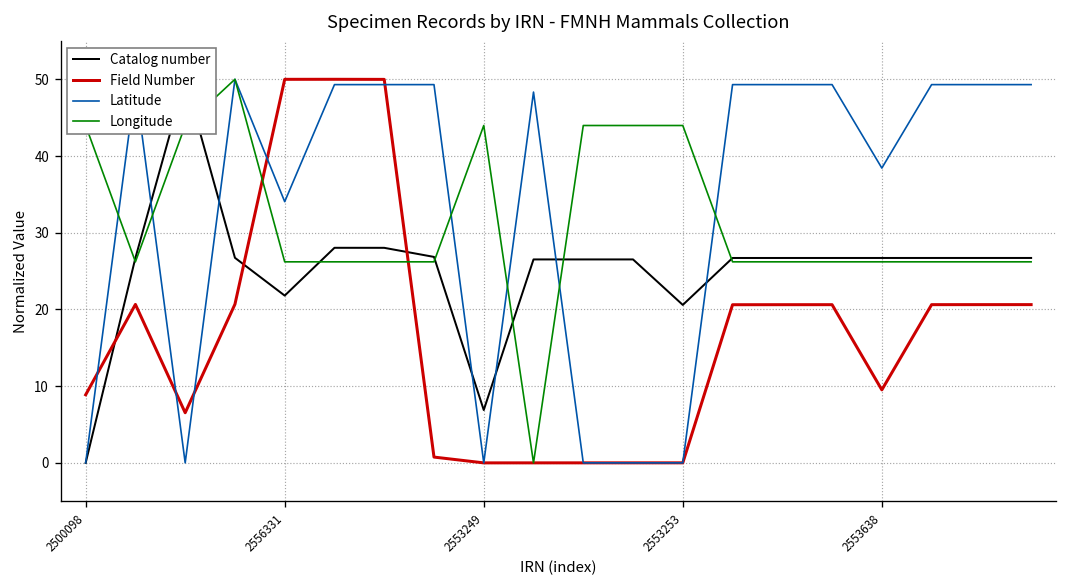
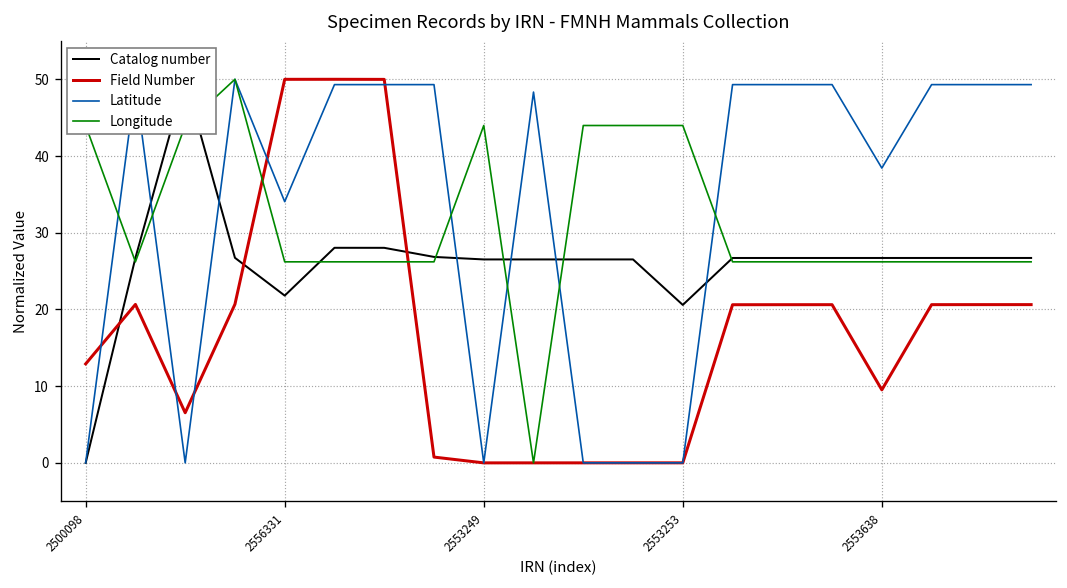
Field Number, 2500098: 9 -> 13
Catalog number, 2553249: 7 -> 27
